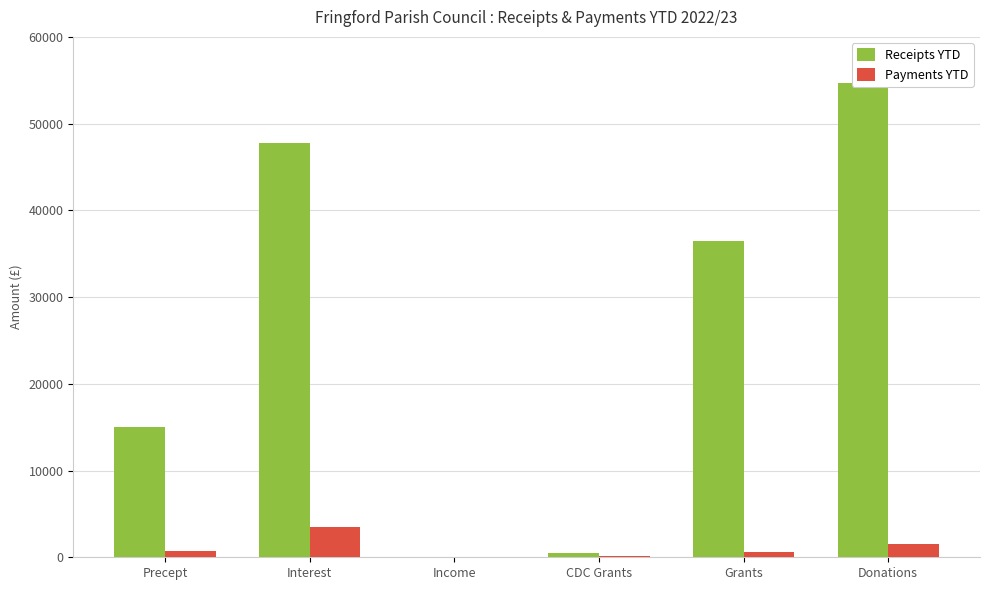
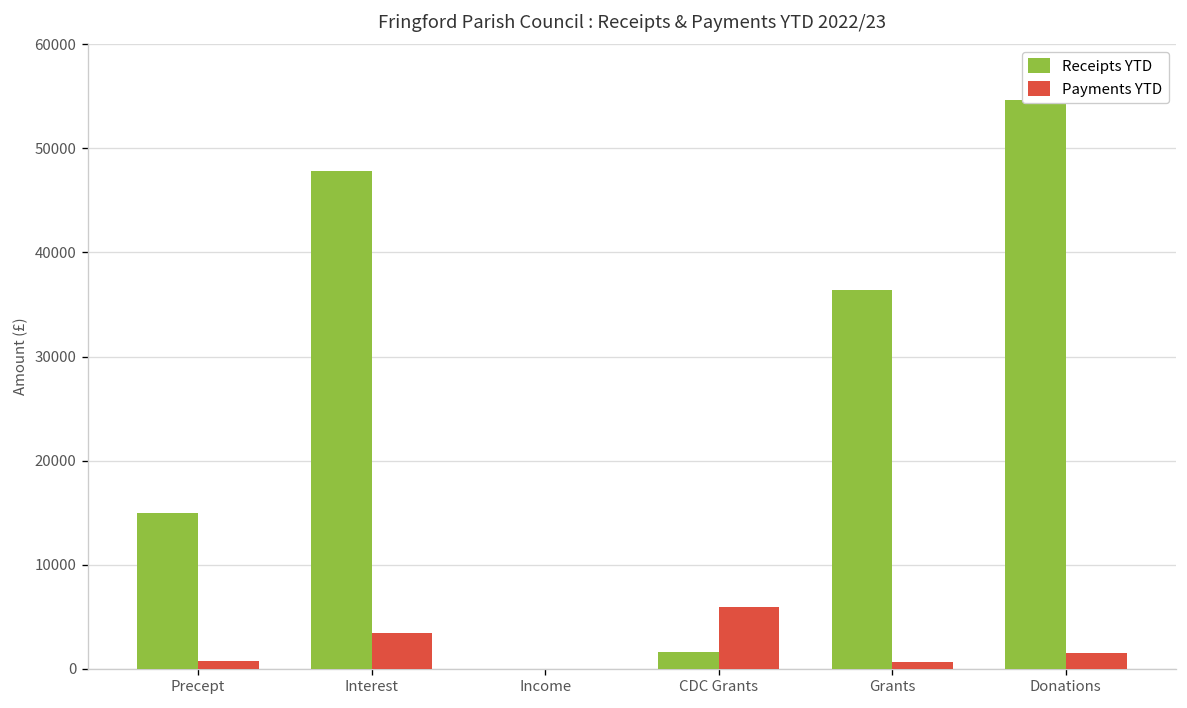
Receipts YTD, CDC Grants: 1000 -> 2000
Payments YTD, CDC Grants: 0 -> 6000
